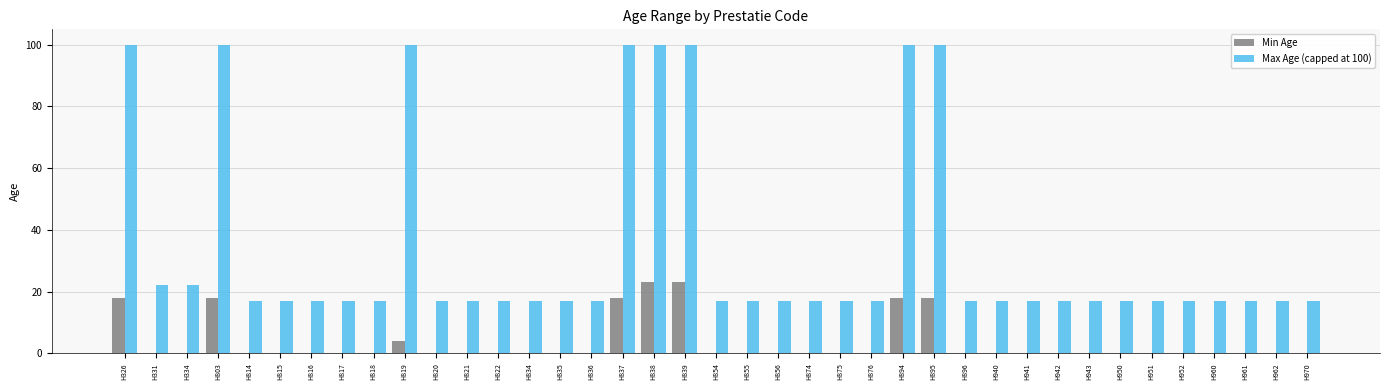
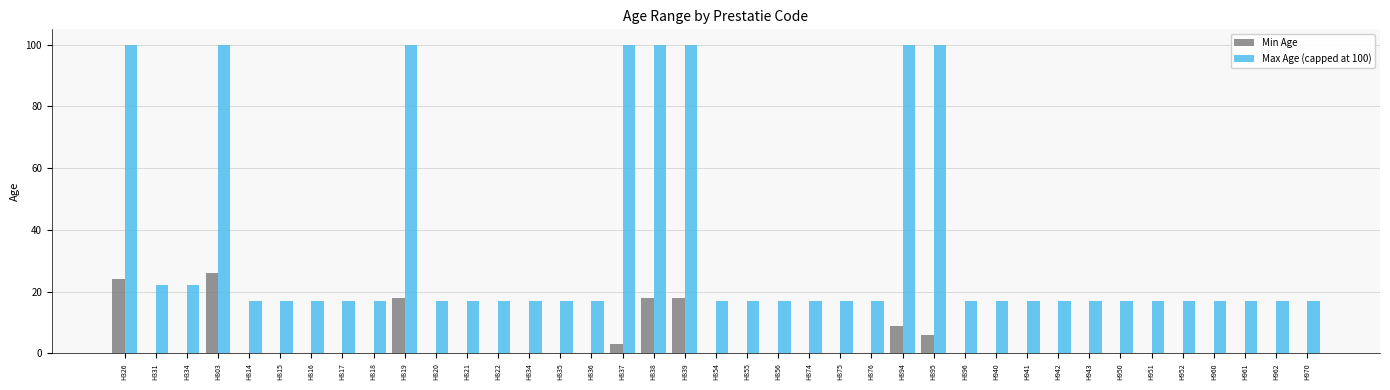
Min Age, H326: 18 -> 24
Min Age, H803: 18 -> 26
Min Age, H819: 4 -> 18
Min Age, H837: 18 -> 3
Min Age, H838: 23 -> 18
Min Age, H839: 23 -> 18
Min Age, H894: 18 -> 9
Min Age, H895: 18 -> 6
